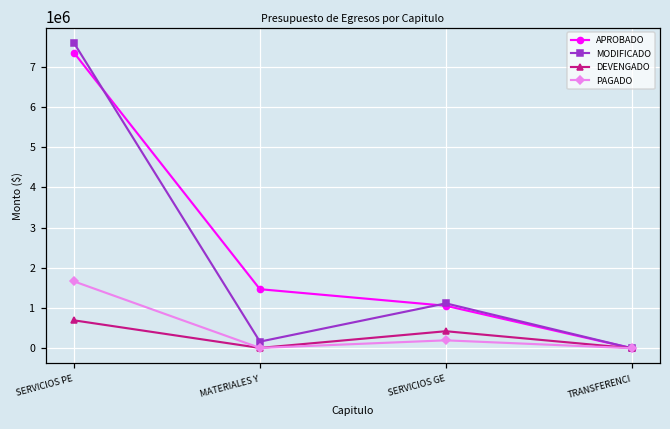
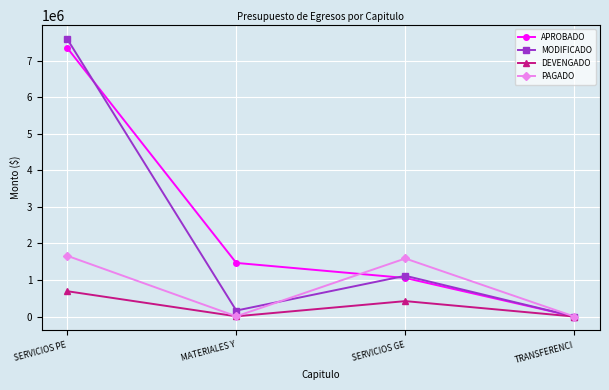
PAGADO, SERVICIOS GE: 200000 -> 1600000
